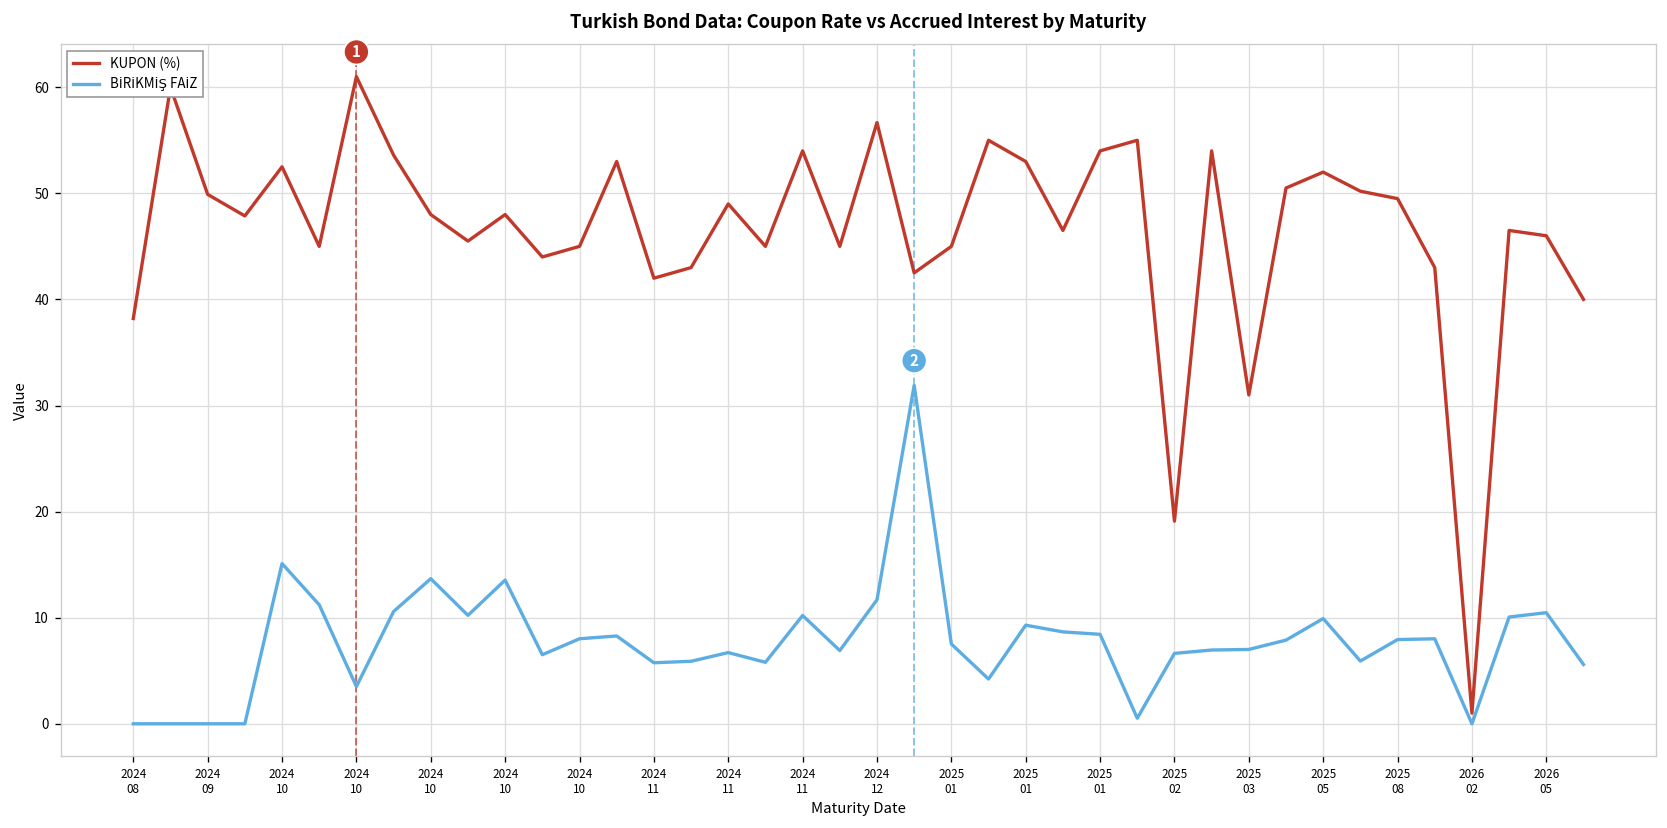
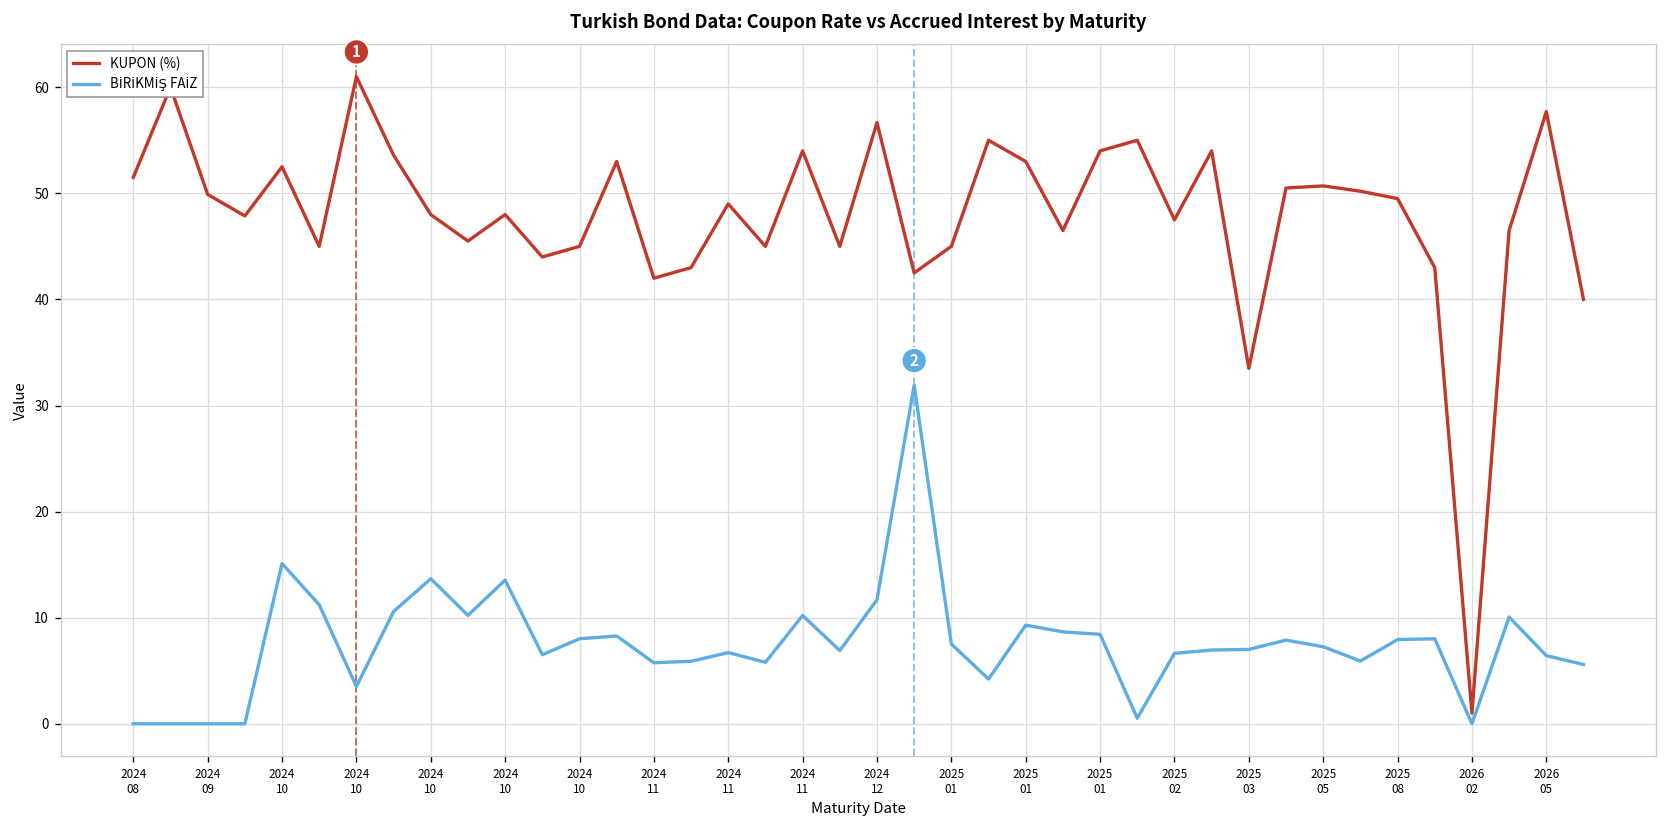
KUPON (%), 2024 08: 38 -> 52
KUPON (%), 2025 02: 19 -> 48
KUPON (%), 2025 03: 31 -> 34
KUPON (%), 2025 05: 52 -> 51
BİRİKMİŞ FAİZ, 2025 05: 10 -> 7
KUPON (%), 2026 05: 46 -> 58
BİRİKMİŞ FAİZ, 2026 05: 10 -> 6
